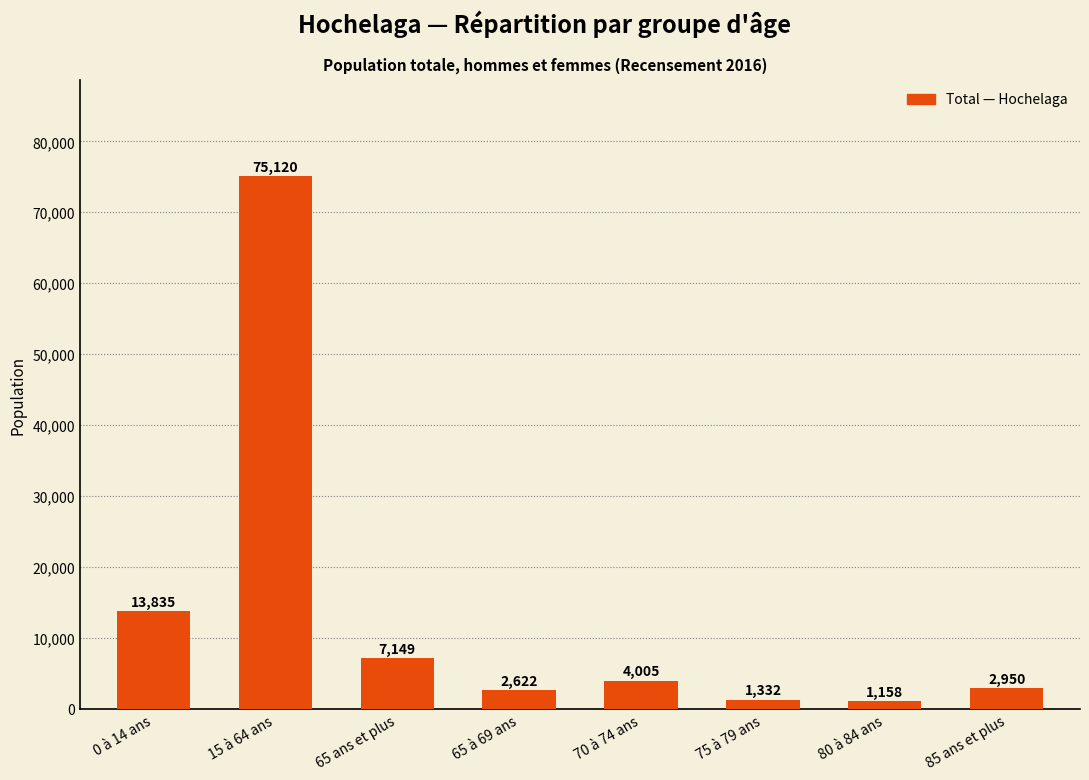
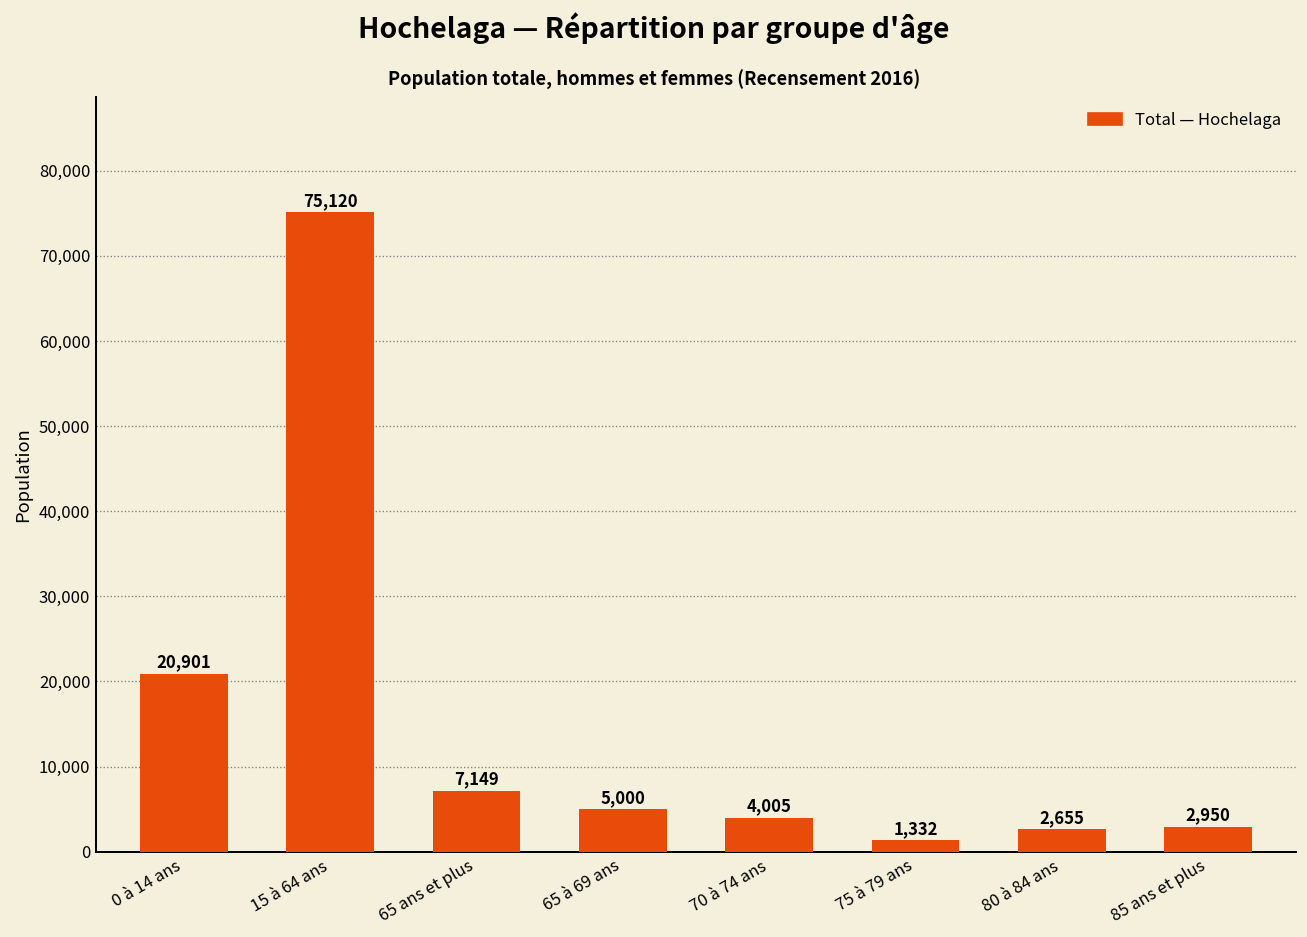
0 à 14 ans: 13,835 -> 20,901
65 à 69 ans: 2,622 -> 5,000
80 à 84 ans: 1,158 -> 2,655
